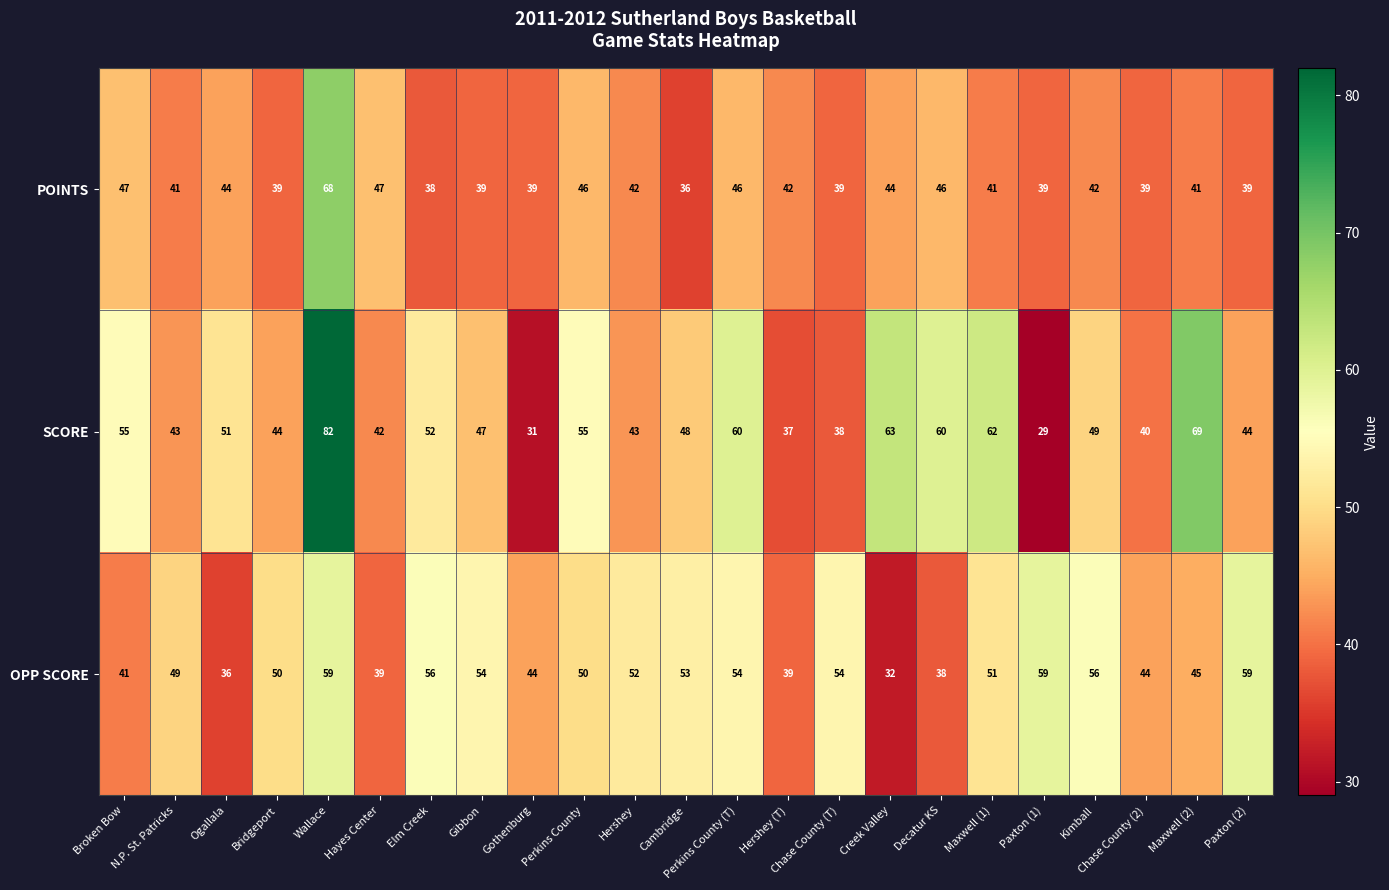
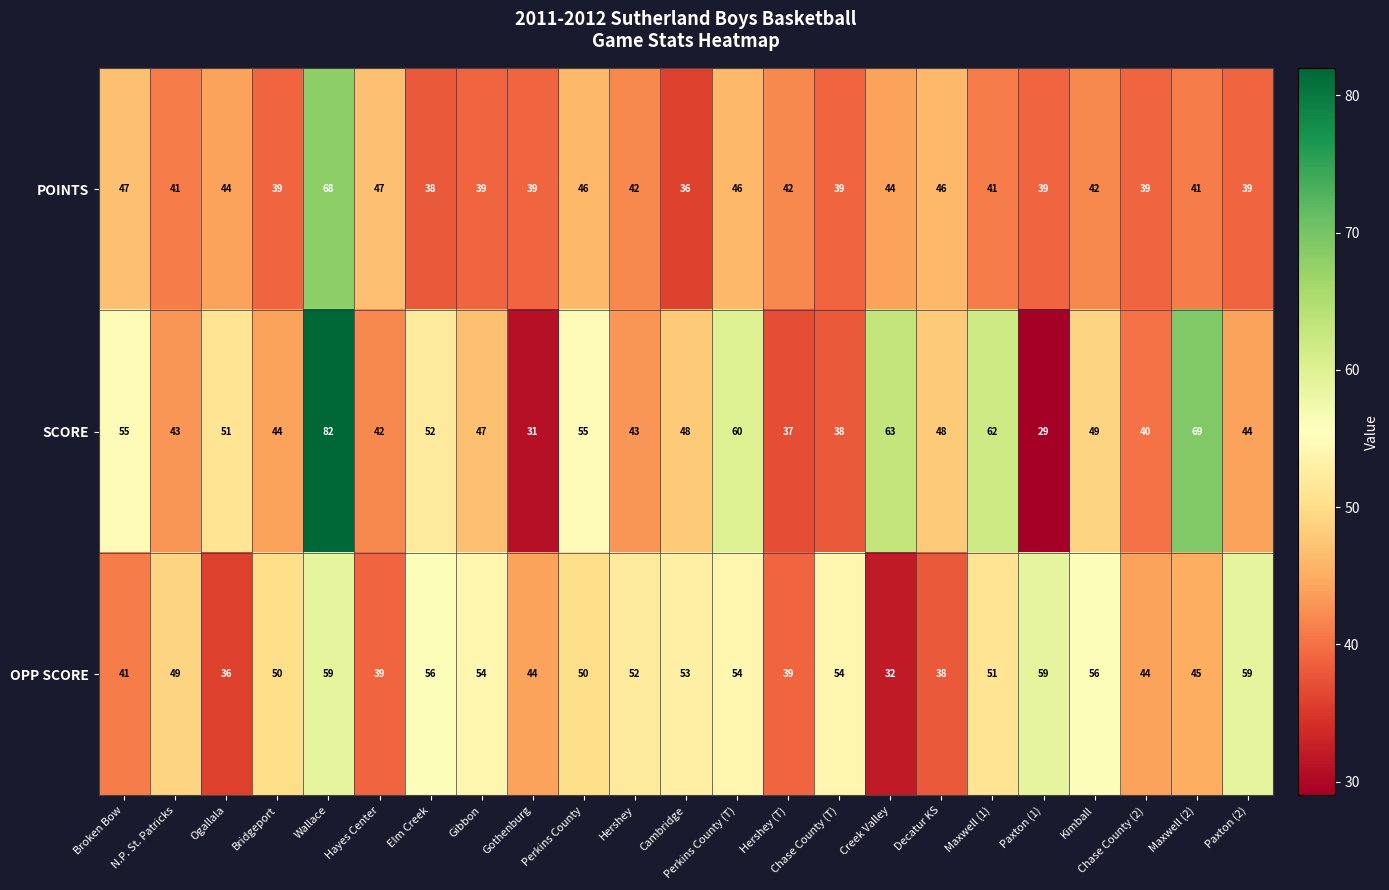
SCORE, Decatur KS: 60 -> 48
